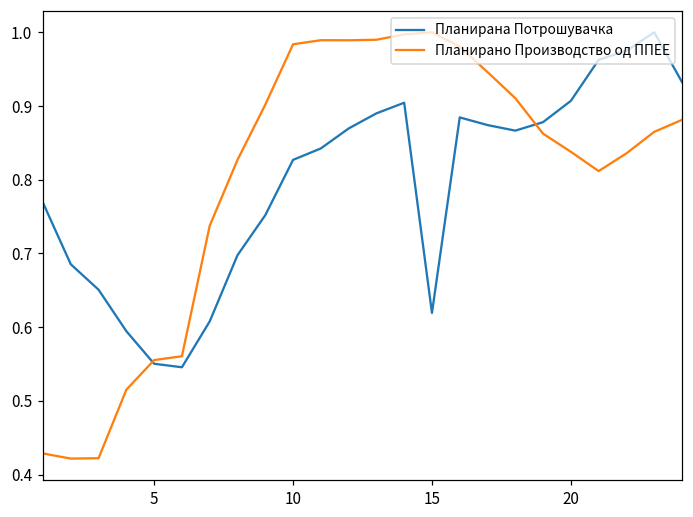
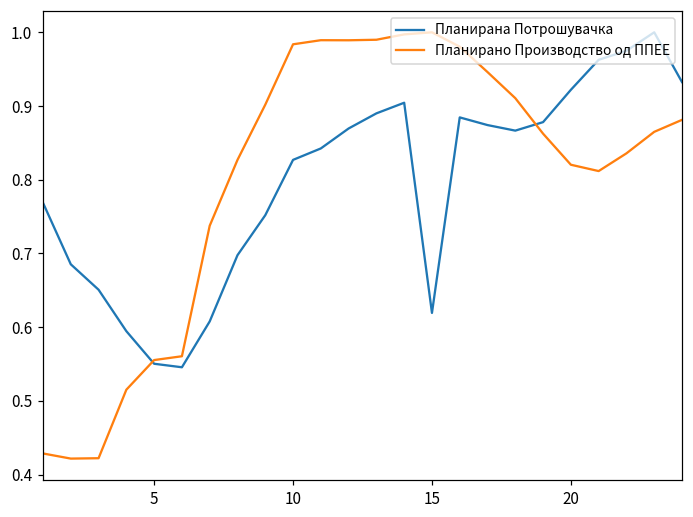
Планирана Потрошувачка, 20: 0.91 -> 0.92
Планирано Производство од ППЕЕ, 20: 0.84 -> 0.82
